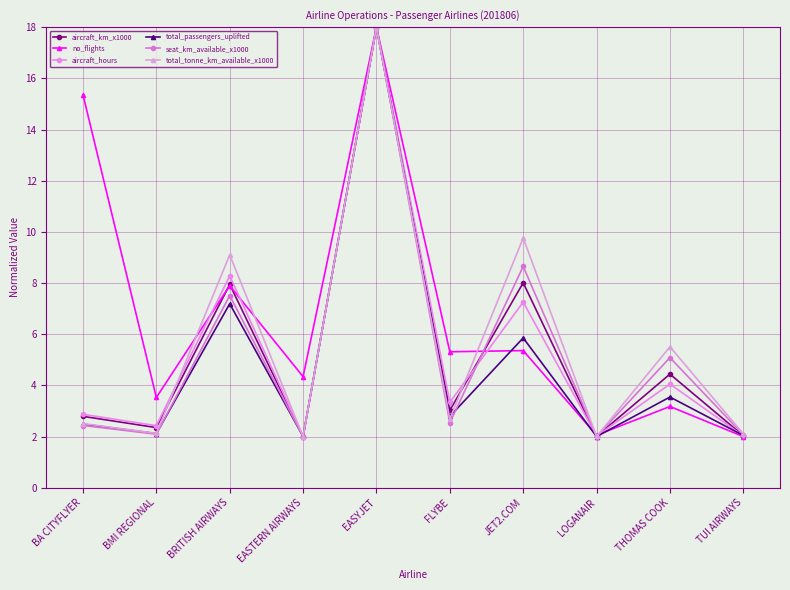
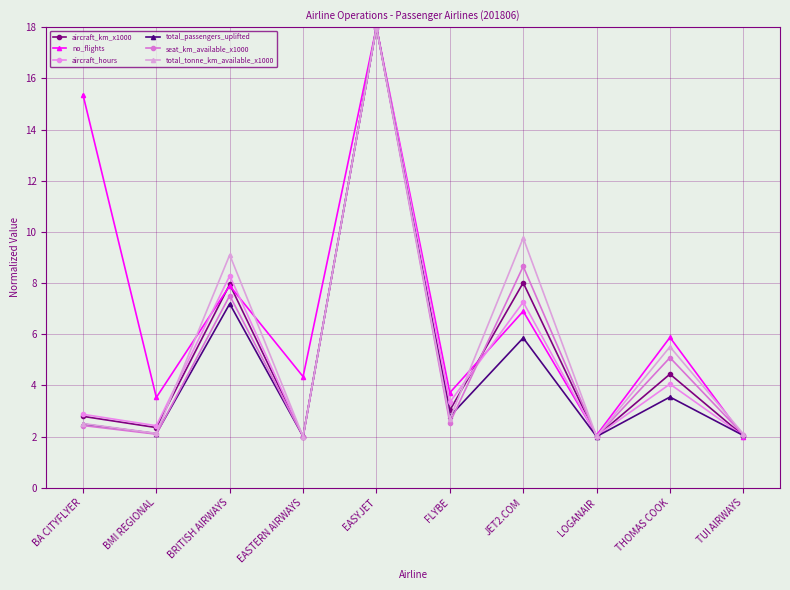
no_flights, FLYBE: 5.3 -> 3.7
no_flights, JET2.COM: 5.4 -> 6.9
no_flights, THOMAS COOK: 3.2 -> 5.9
